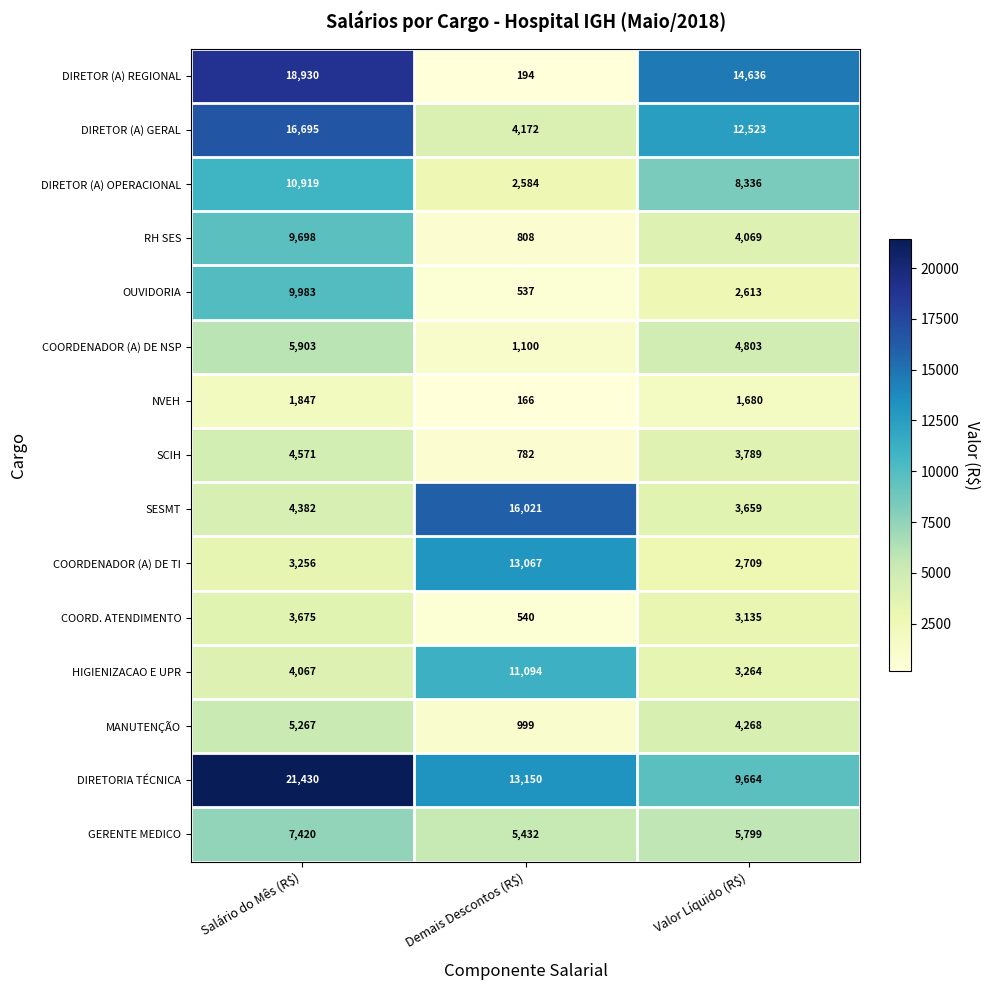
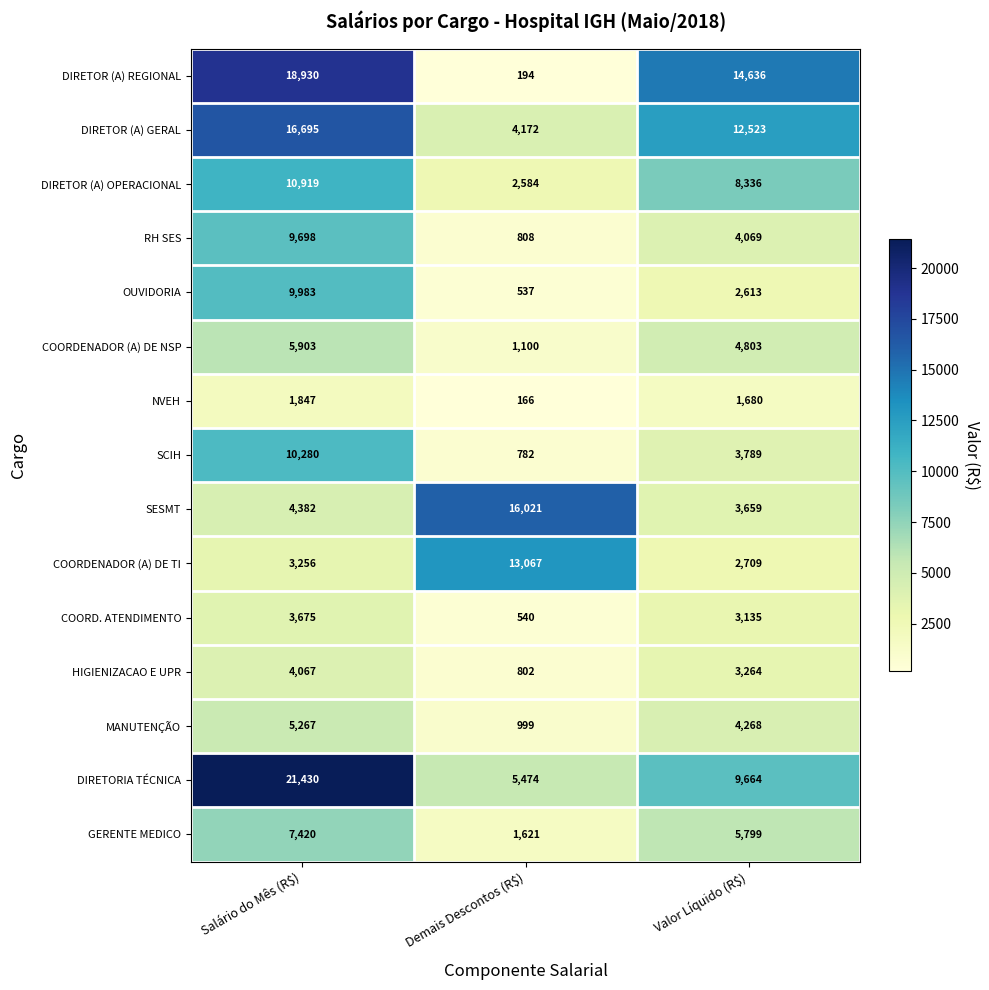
SCIH, Salário do Mês (R$): 4,571 -> 10,280
HIGIENIZACAO E UPR, Demais Descontos (R$): 11,094 -> 802
DIRETORIA TÉCNICA, Demais Descontos (R$): 13,150 -> 5,474
GERENTE MEDICO, Demais Descontos (R$): 5,432 -> 1,621
